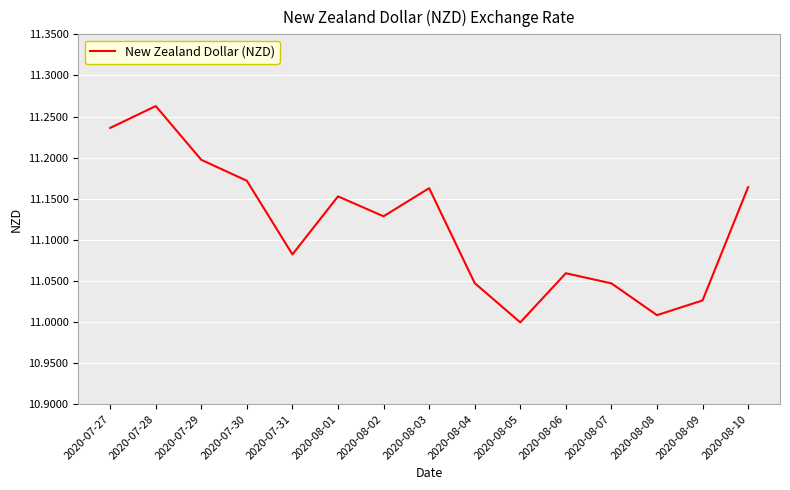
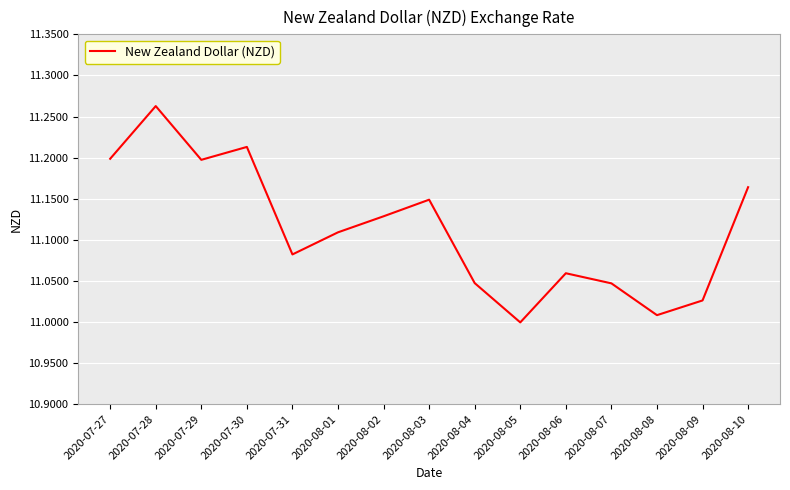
2020-07-27: 11.24 -> 11.20
2020-07-30: 11.17 -> 11.21
2020-08-01: 11.15 -> 11.11
2020-08-03: 11.16 -> 11.15
